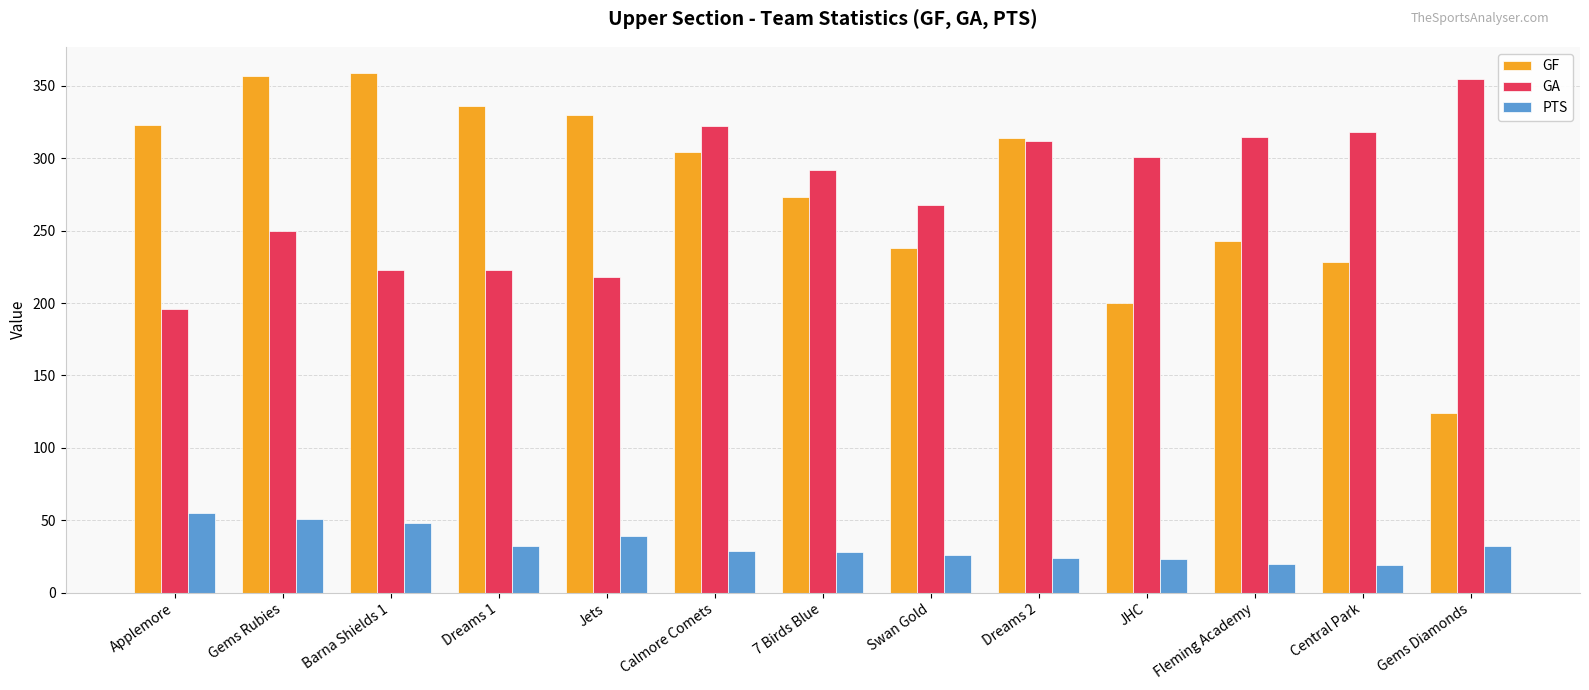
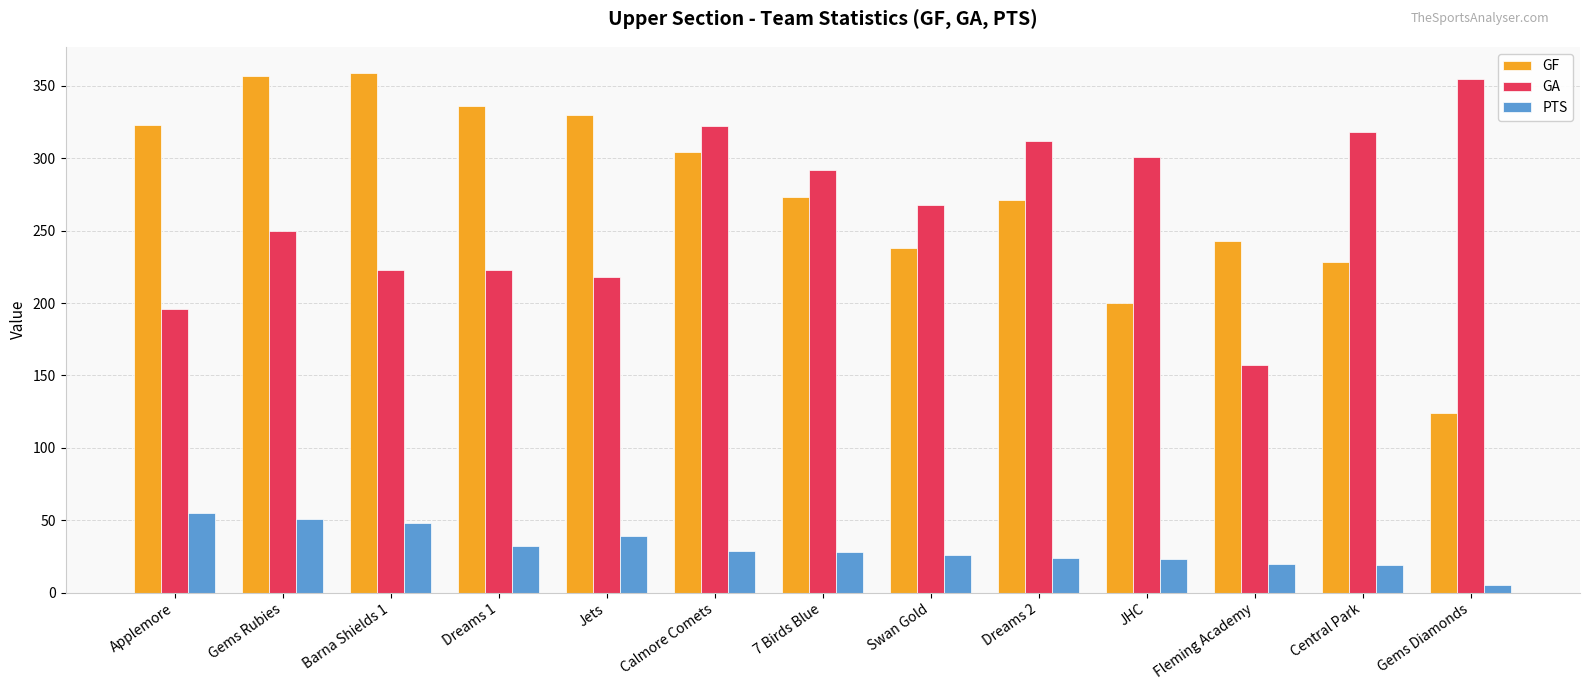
GF, Dreams 2: 314 -> 271
GA, Fleming Academy: 315 -> 157
PTS, Gems Diamonds: 32 -> 5
